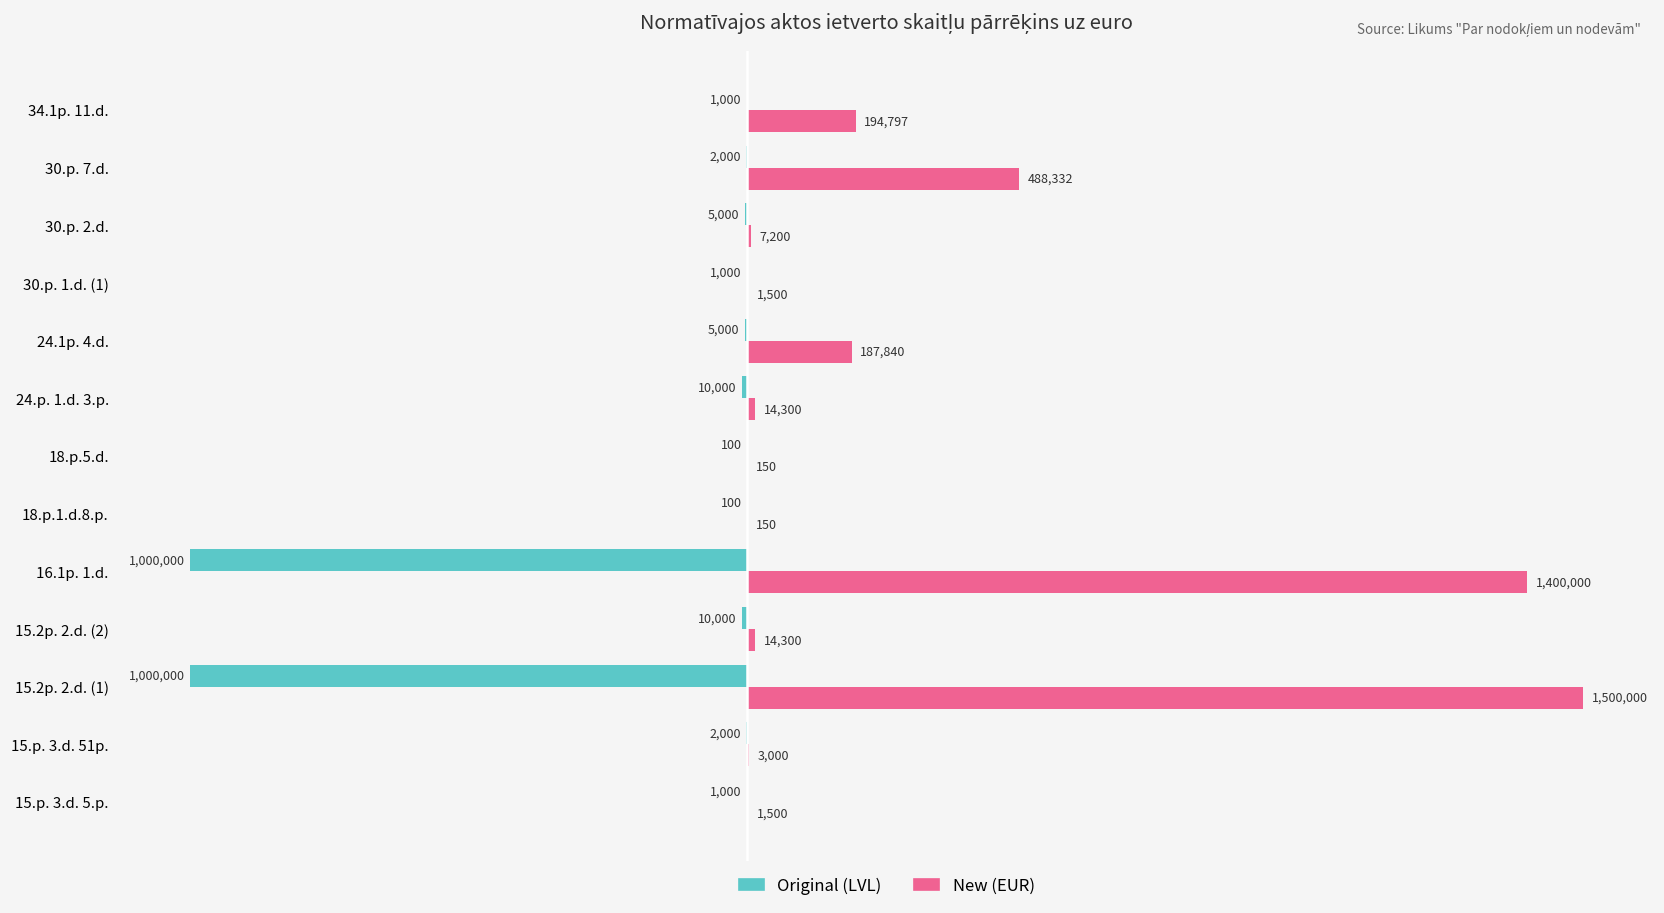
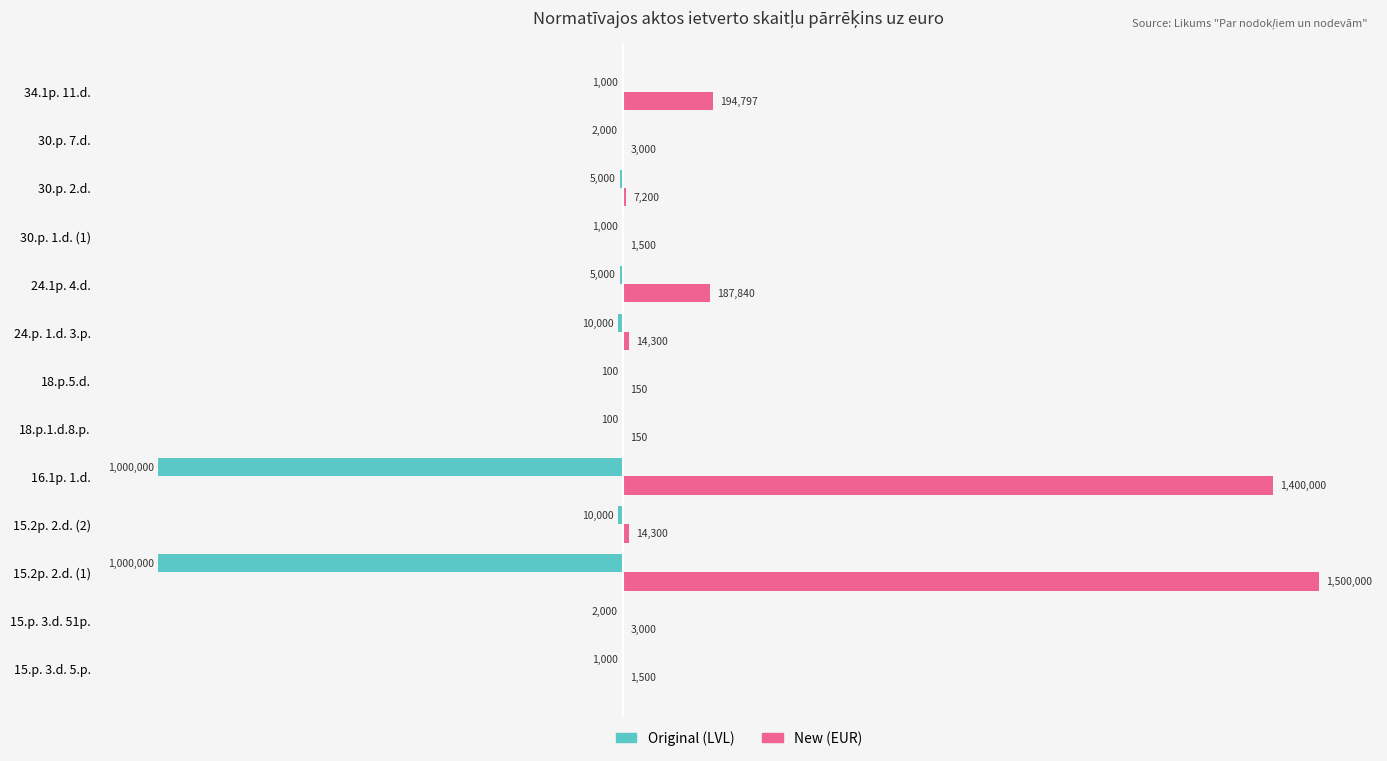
New (EUR), 30.p. 7.d.: 488,332 -> 3,000
